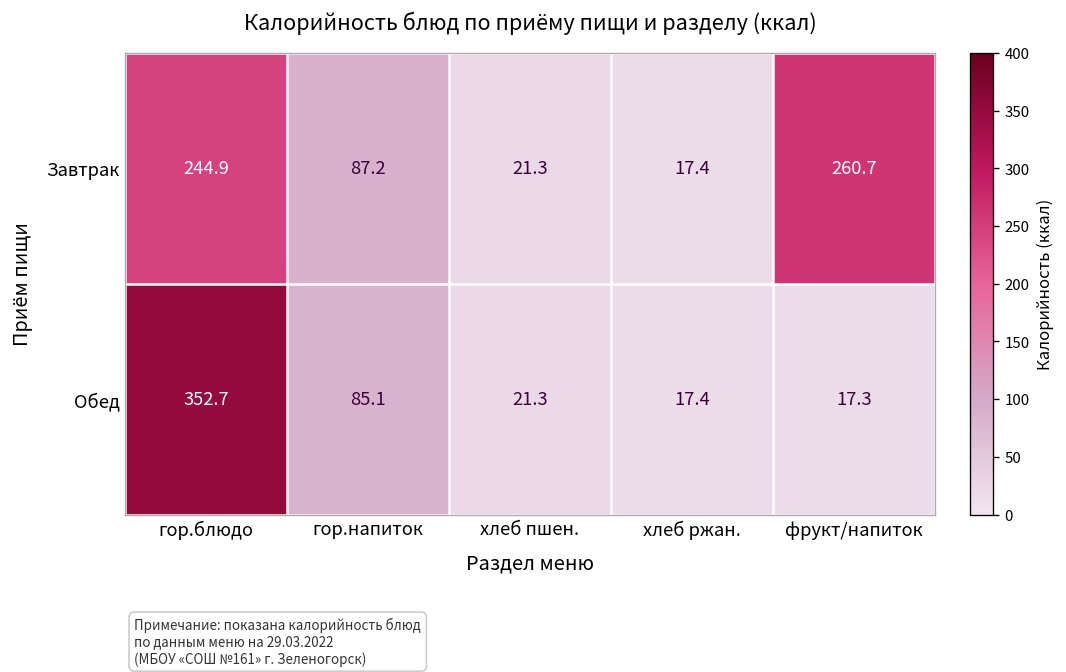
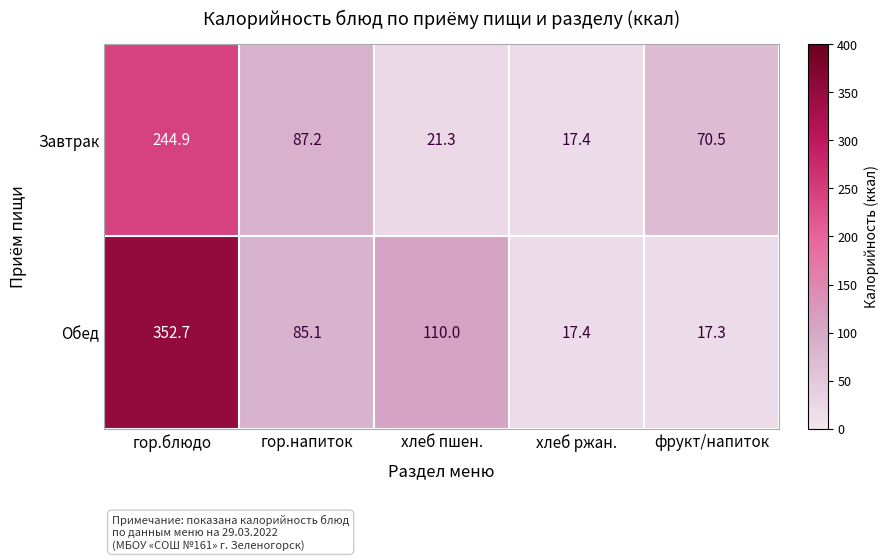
Завтрак, фрукт/напиток: 260.7 -> 70.5
Обед, хлеб пшен.: 21.3 -> 110.0
